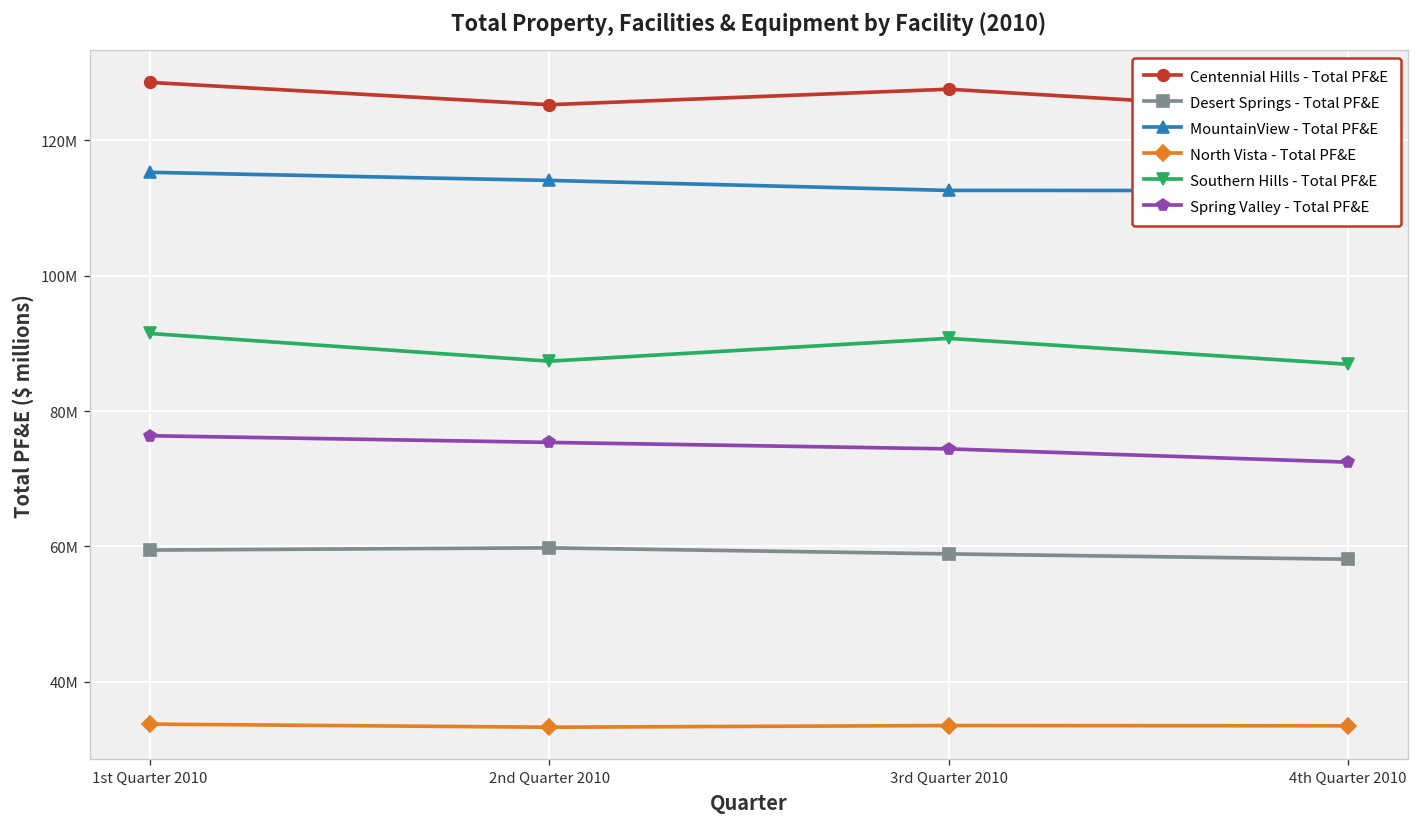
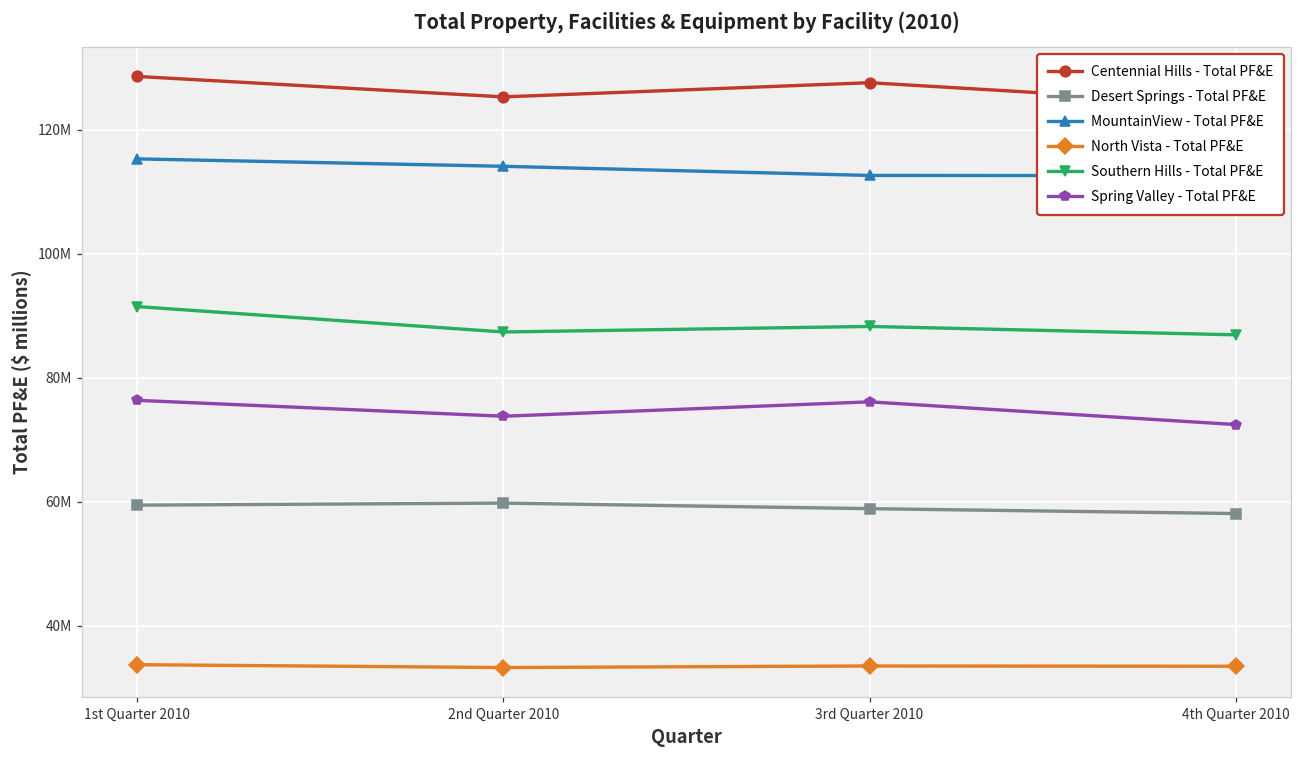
Spring Valley - Total PF&E, 2nd Quarter 2010: 75000000 -> 74000000
Southern Hills - Total PF&E, 3rd Quarter 2010: 91000000 -> 88000000
Spring Valley - Total PF&E, 3rd Quarter 2010: 74000000 -> 76000000
